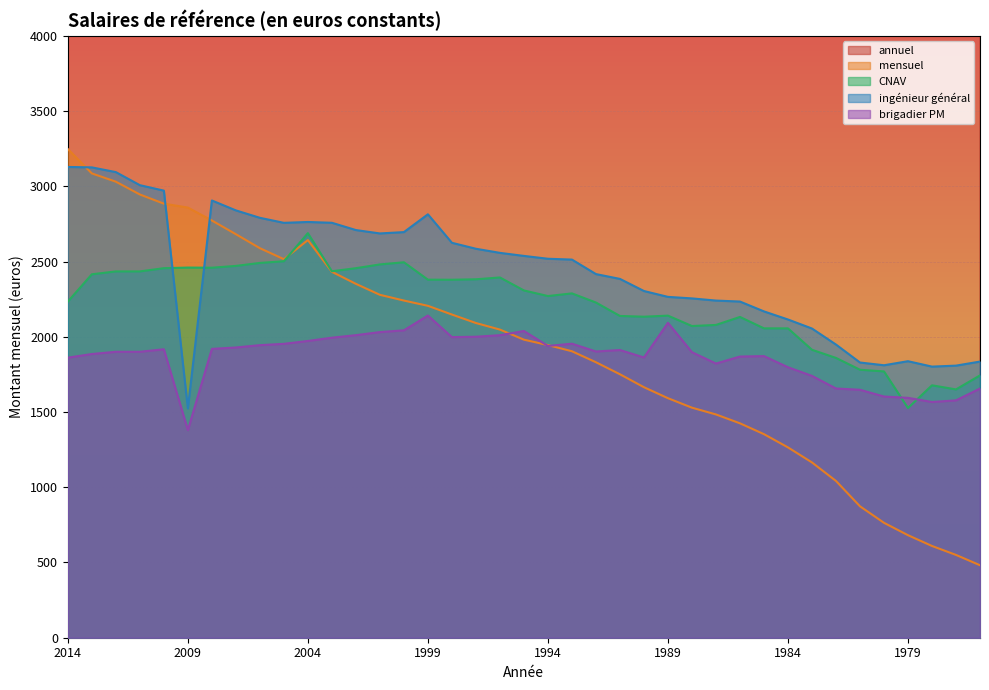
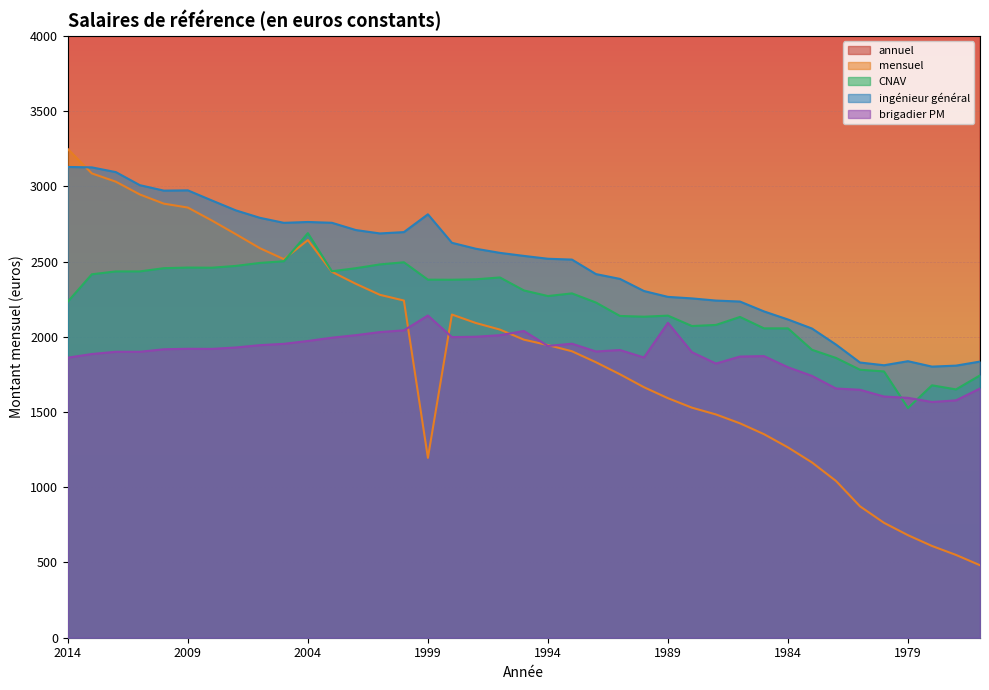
ingénieur général, 2009: 1520 -> 2970
brigadier PM, 2009: 1380 -> 1920
mensuel, 1999: 2210 -> 1200
